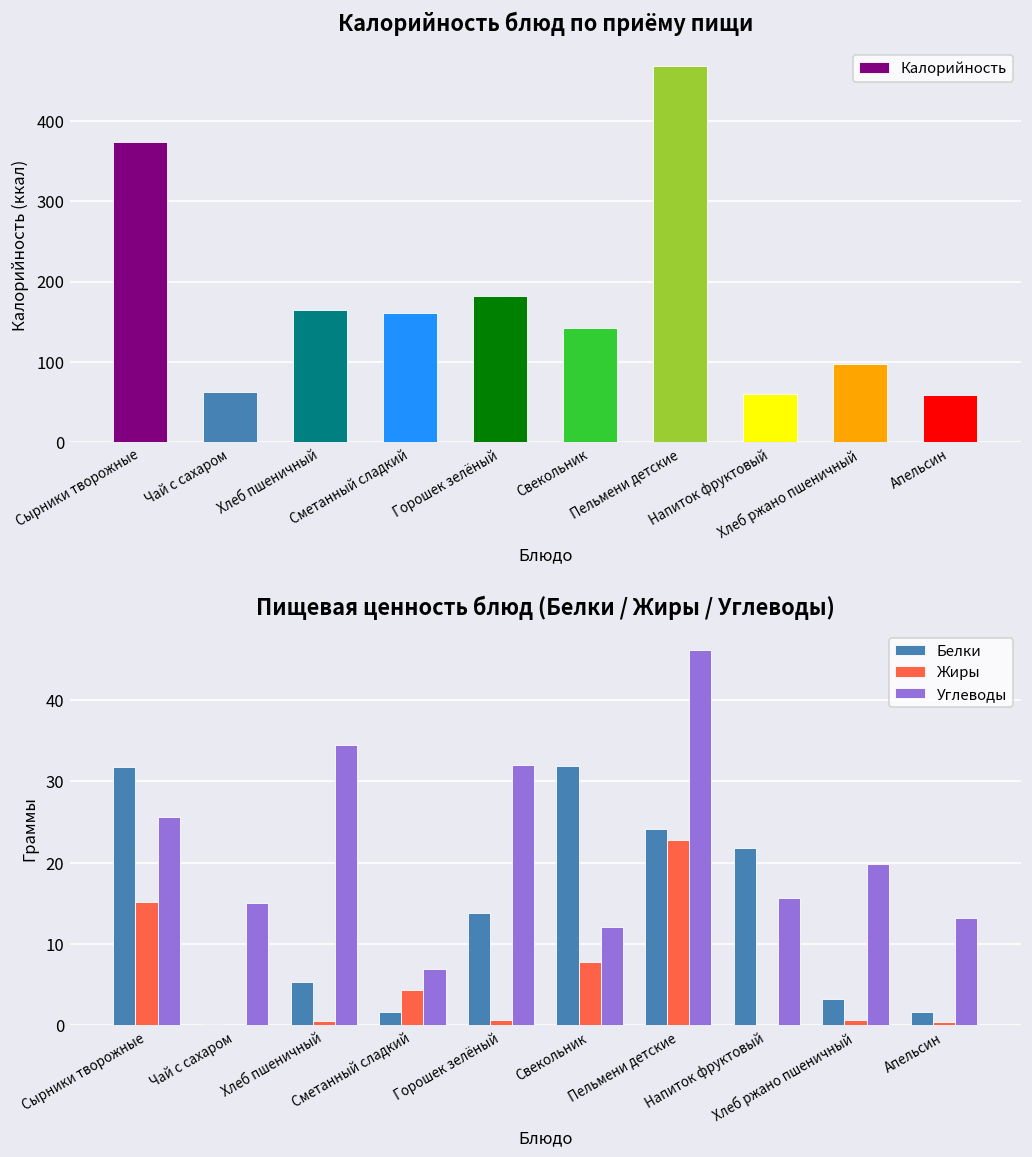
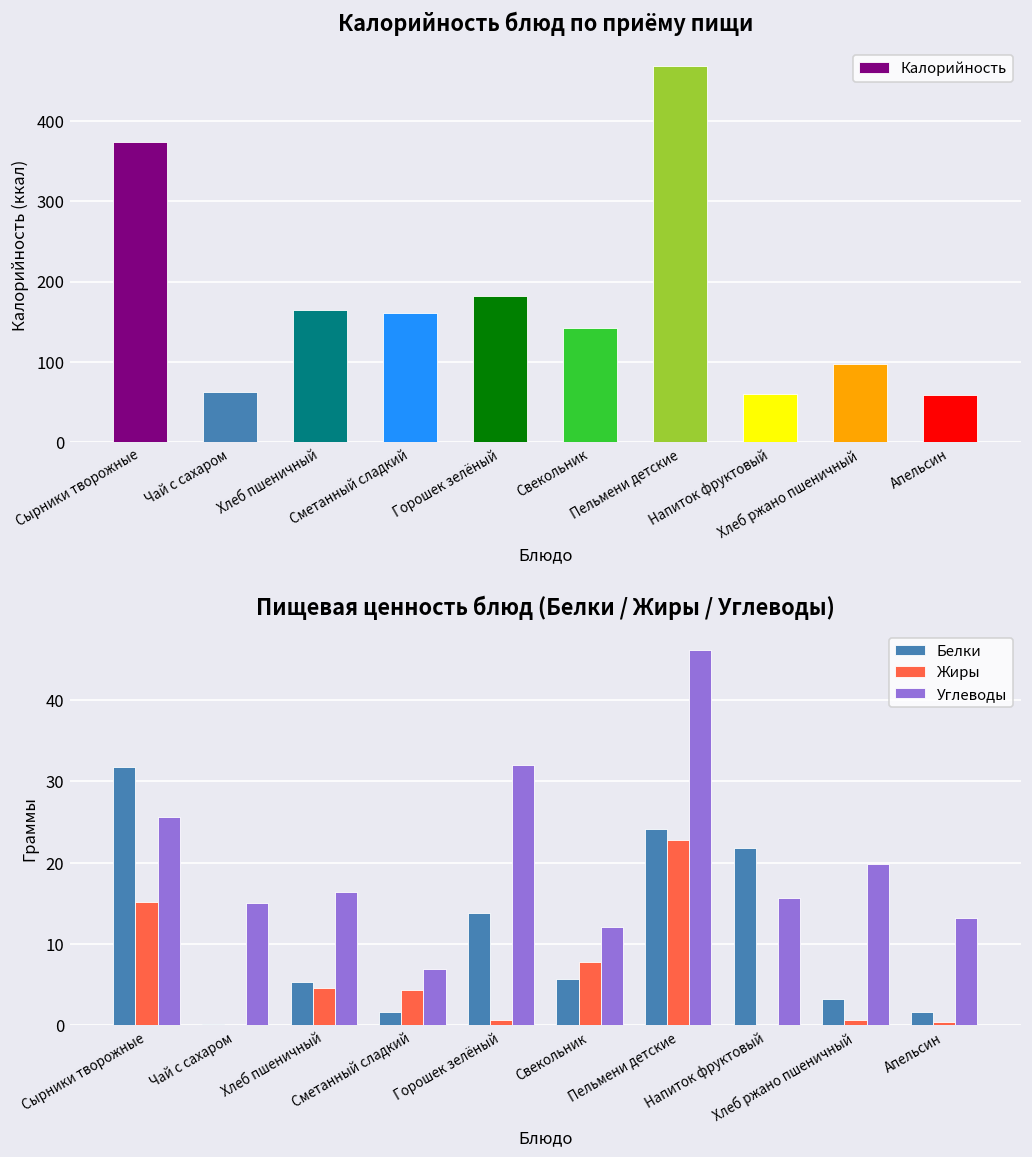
Пищевая ценность блюд (Белки / Жиры / Углеводы), Жиры, Хлеб пшеничный: 1 -> 5
Пищевая ценность блюд (Белки / Жиры / Углеводы), Углеводы, Хлеб пшеничный: 34 -> 16
Пищевая ценность блюд (Белки / Жиры / Углеводы), Белки, Свекольник: 32 -> 6
